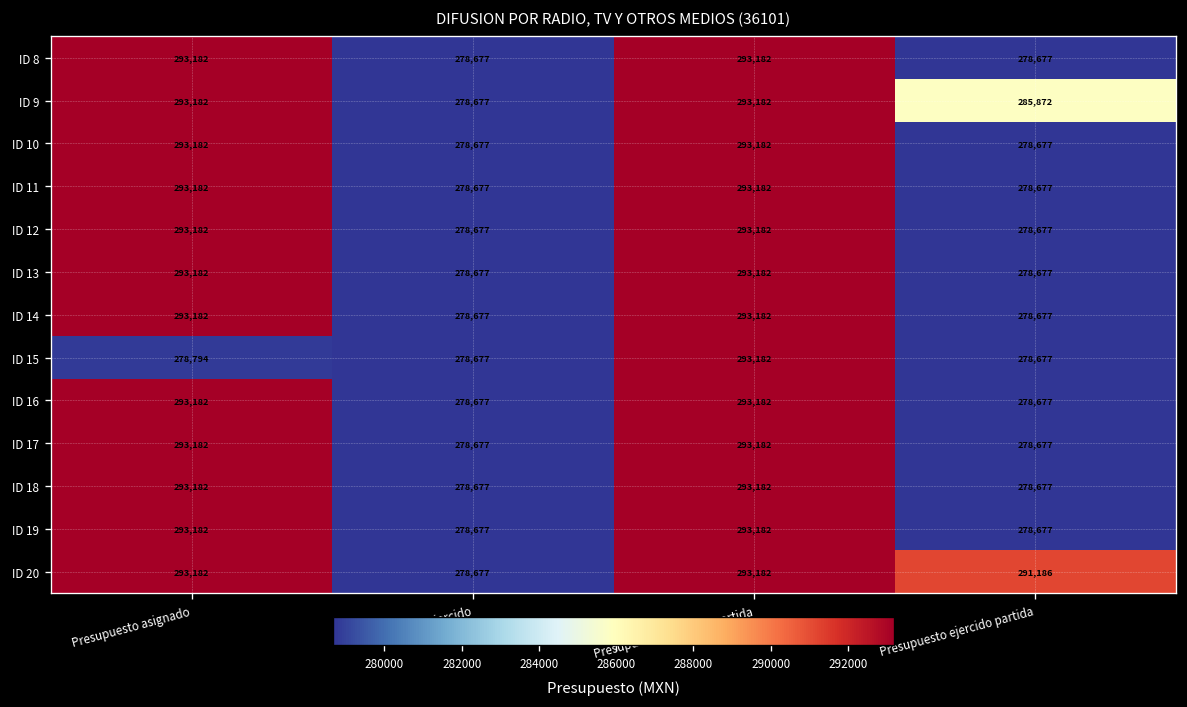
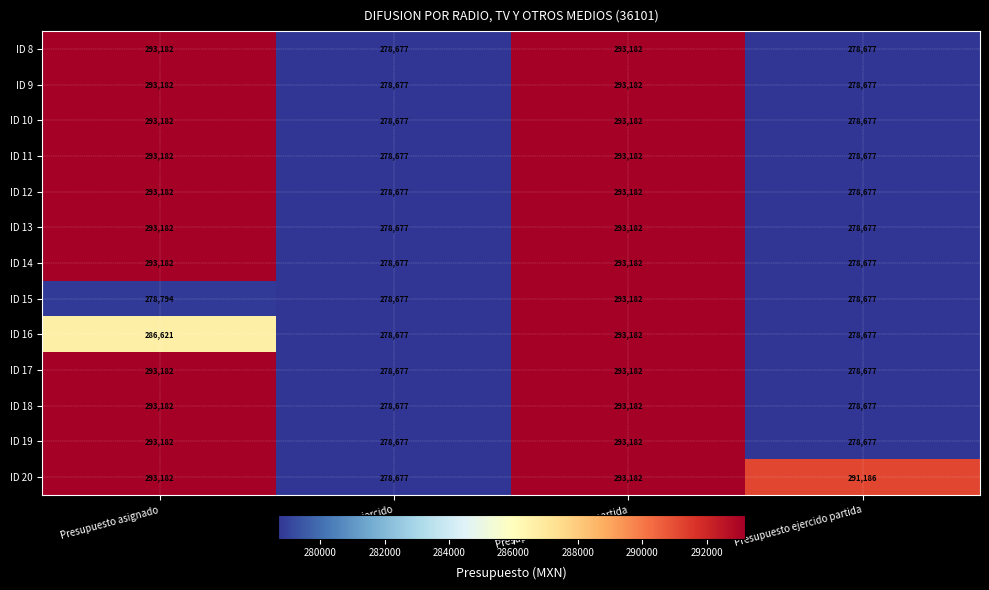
ID 9, Presupuesto ejercido partida: 285,872 -> 278,677
ID 16, Presupuesto asignado: 293,182 -> 286,621
